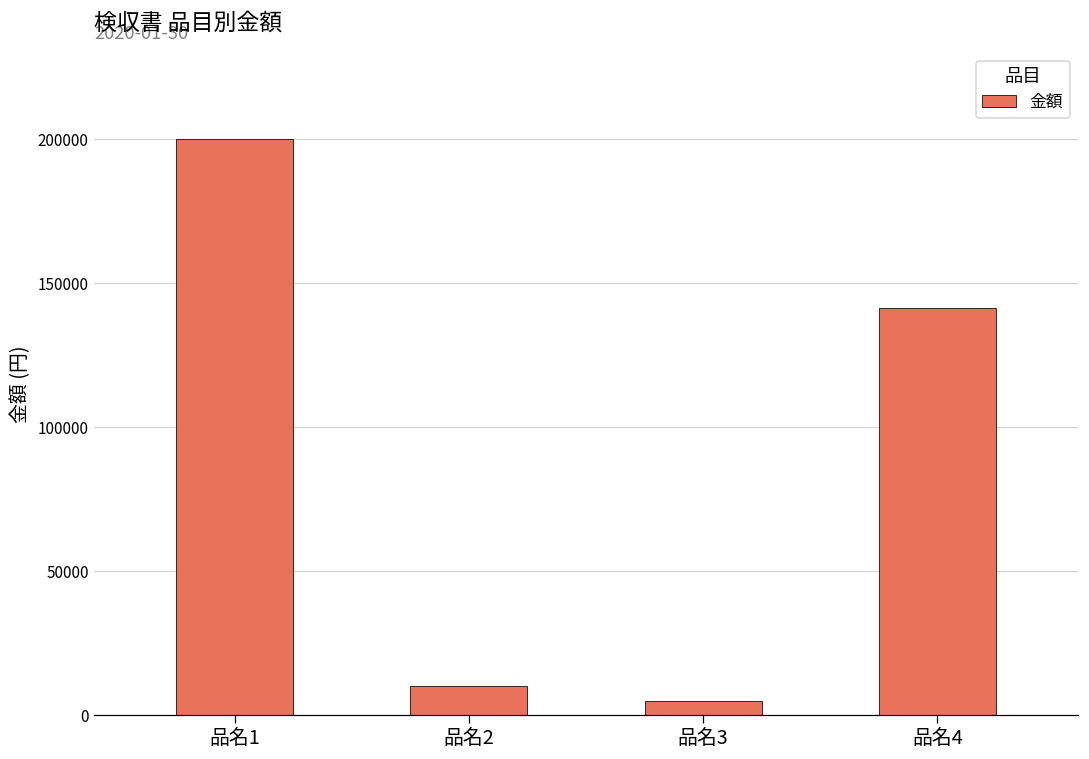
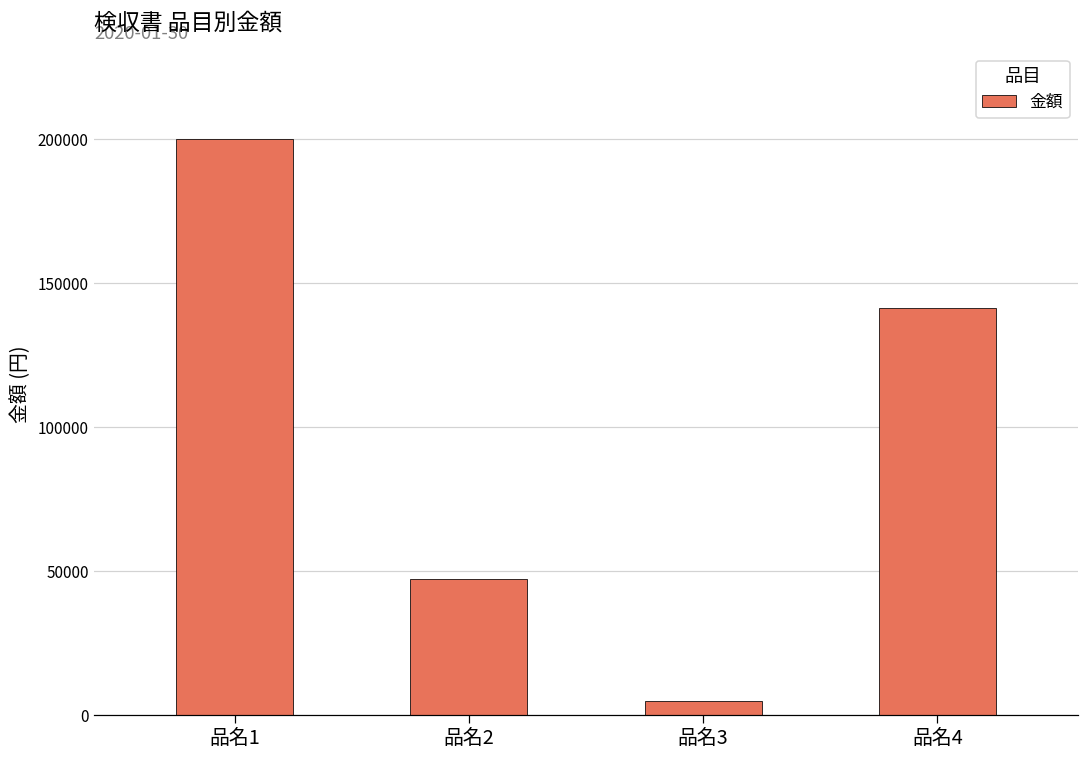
品名2: 10000 -> 47000
